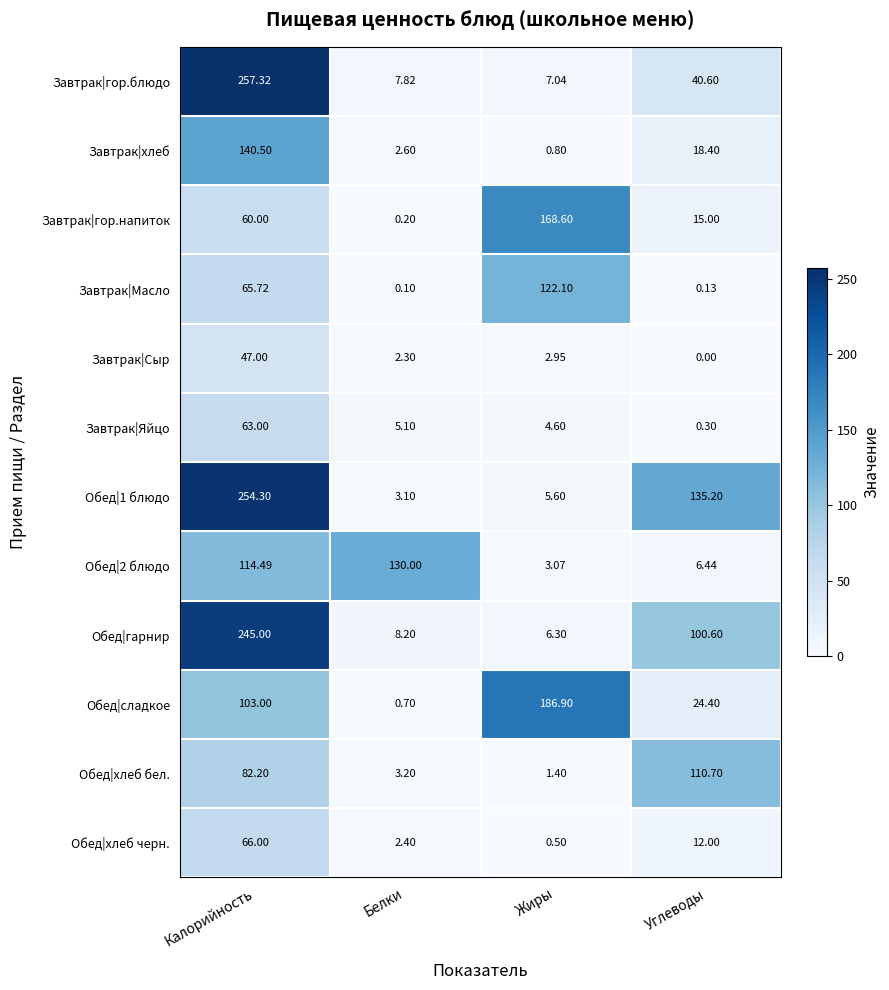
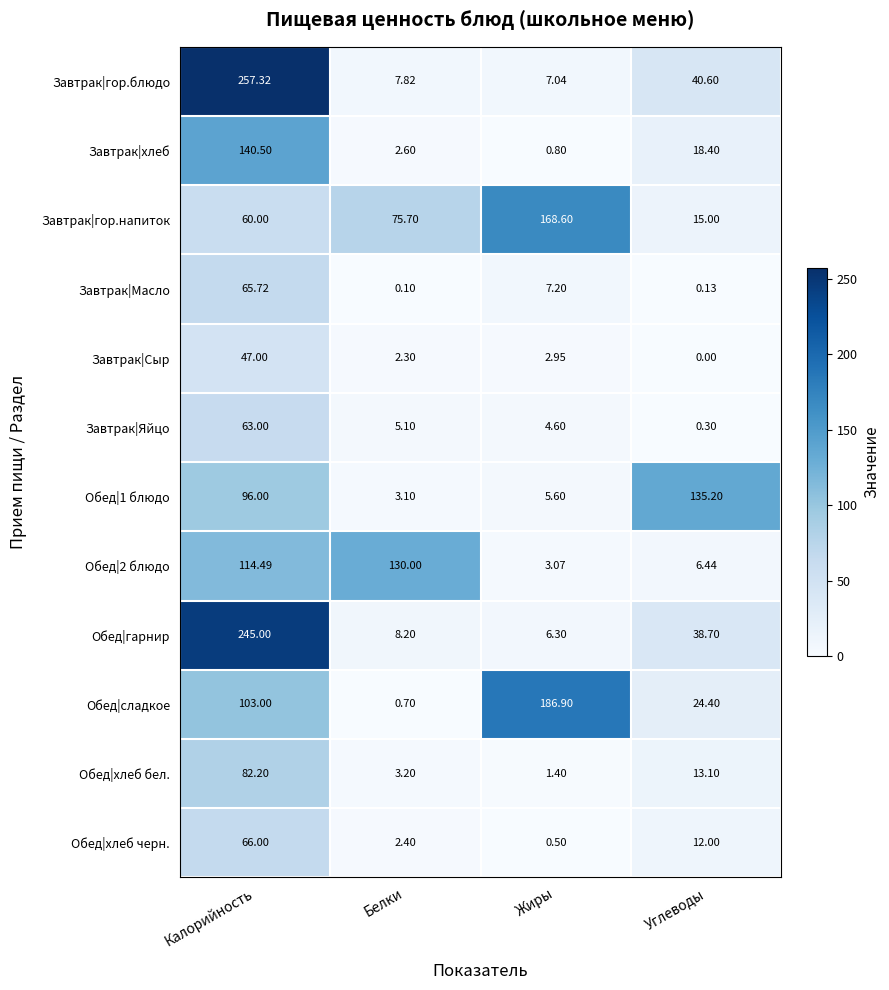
Завтрак|гор.напиток, Белки: 0.20 -> 75.70
Завтрак|Масло, Жиры: 122.10 -> 7.20
Обед|1 блюдо, Калорийность: 254.30 -> 96.00
Обед|гарнир, Углеводы: 100.60 -> 38.70
Обед|хлеб бел., Углеводы: 110.70 -> 13.10
